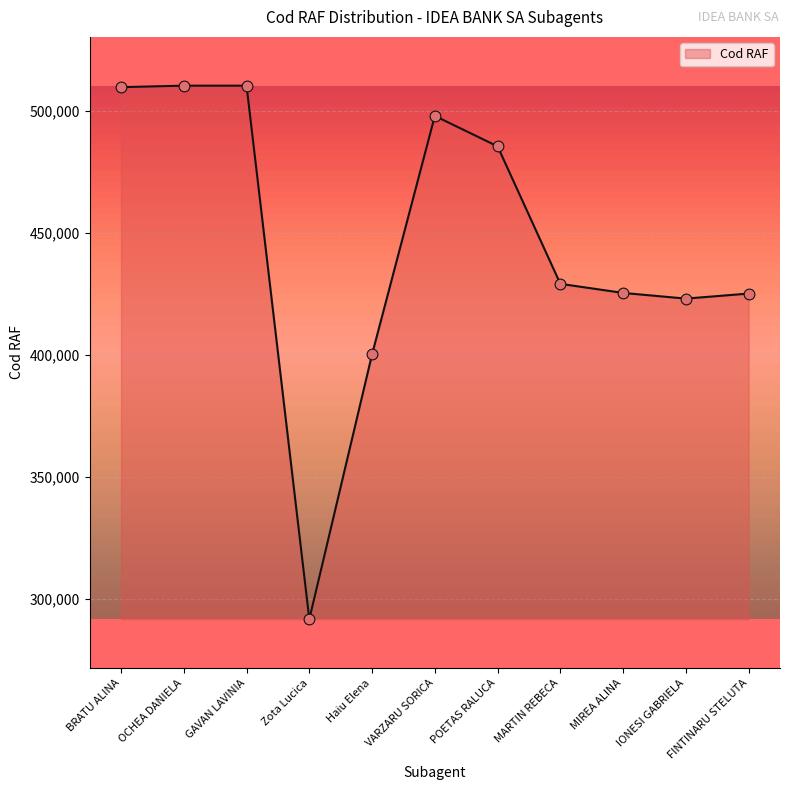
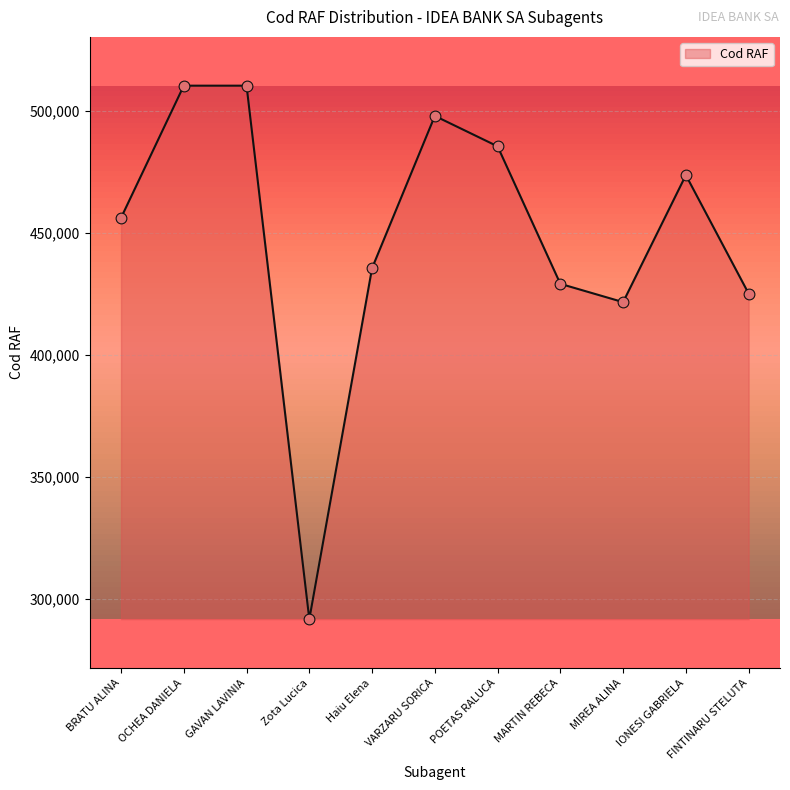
BRATU ALINA: 510,000 -> 456,000
Haiu Elena: 400,000 -> 436,000
MIREA ALINA: 425,000 -> 422,000
IONESI GABRIELA: 423,000 -> 474,000
